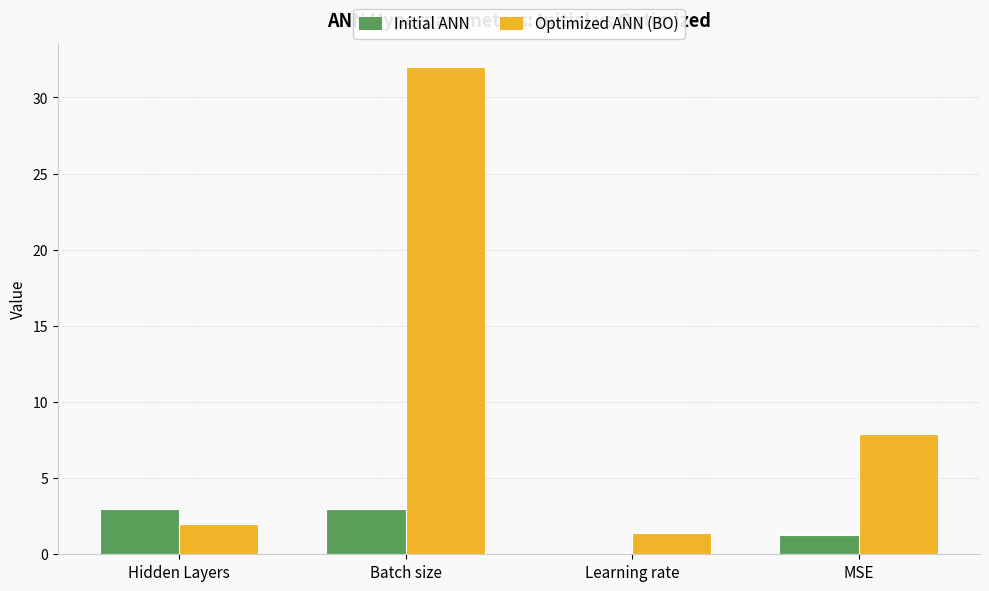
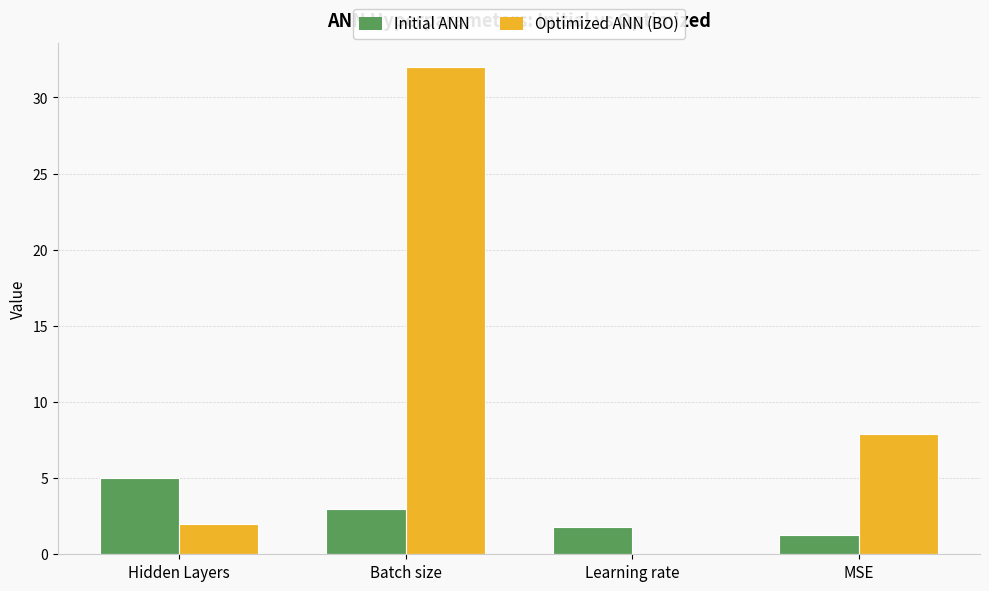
Initial ANN, Hidden Layers: 3 -> 5
Initial ANN, Learning rate: 0.0 -> 1.8
Optimized ANN (BO), Learning rate: 1.4 -> 0.0
